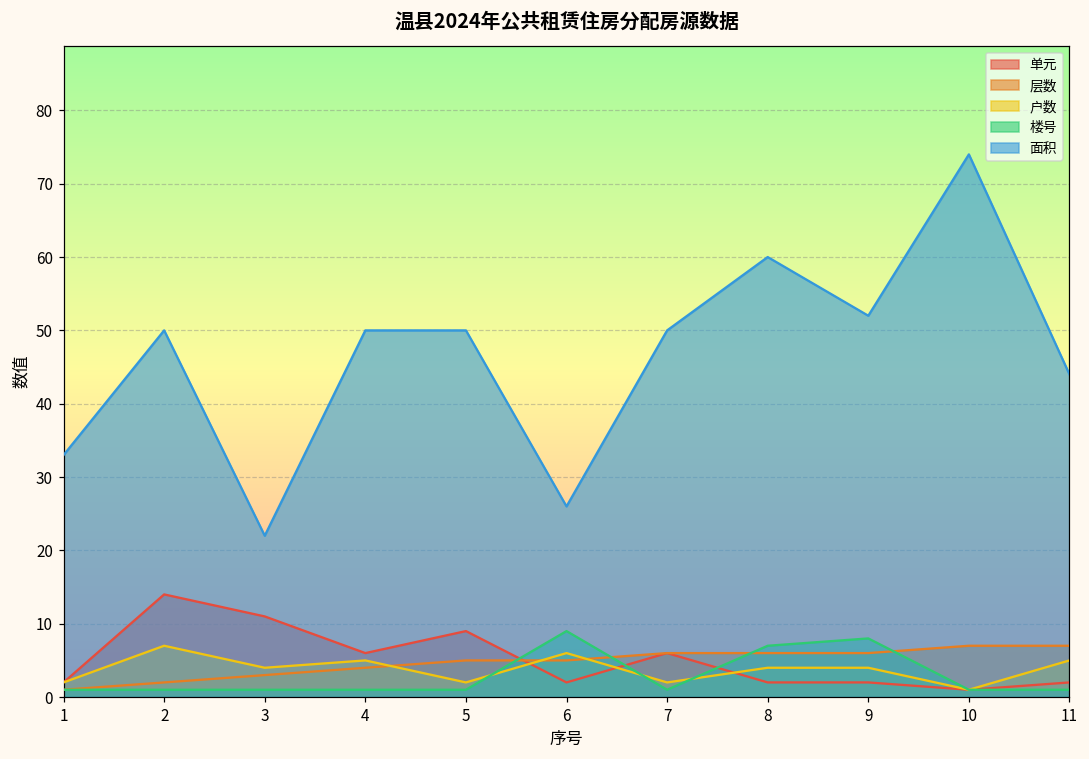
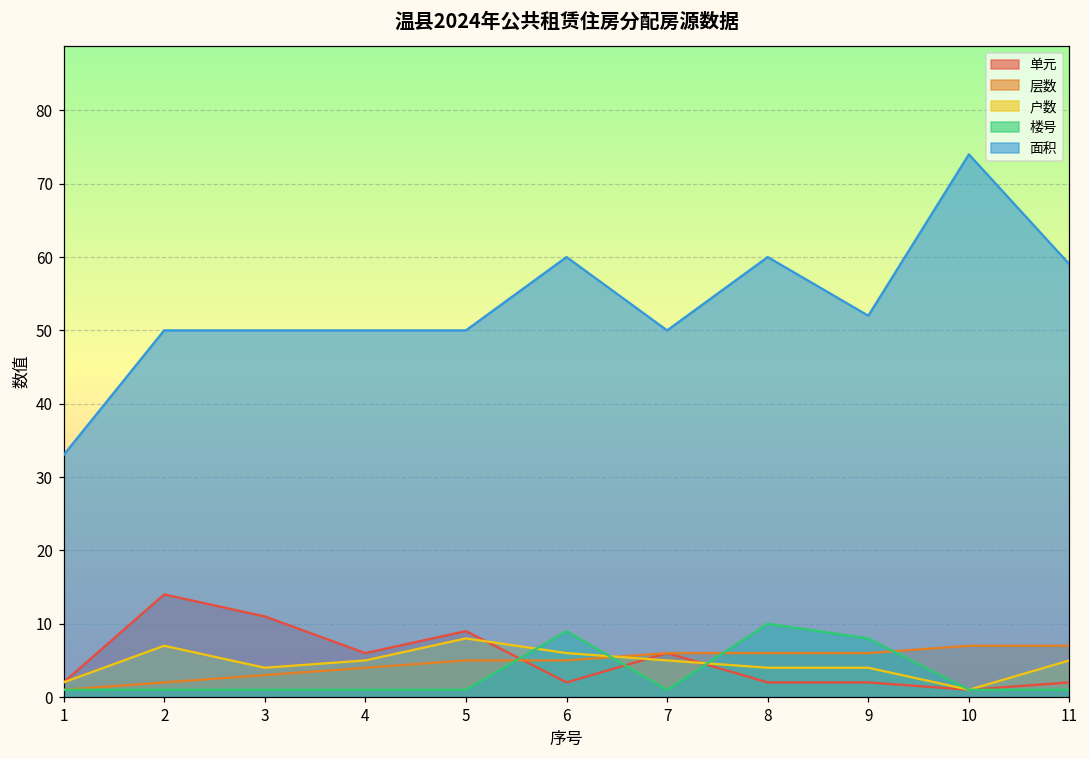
面积, 3: 22 -> 50
户数, 5: 2 -> 8
面积, 6: 26 -> 60
户数, 7: 2 -> 5
楼号, 8: 7 -> 10
面积, 11: 44 -> 59
